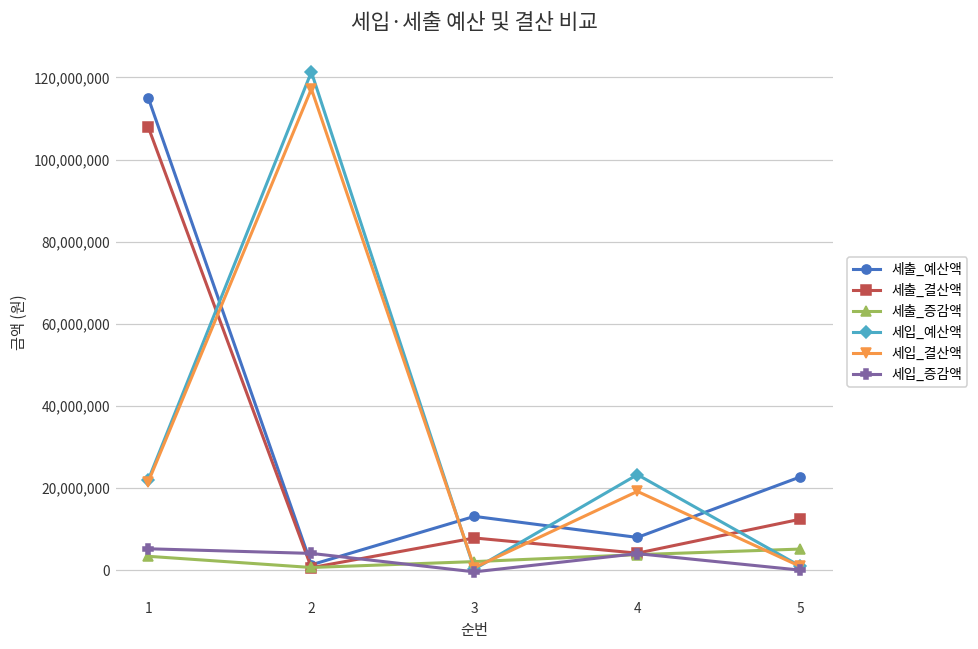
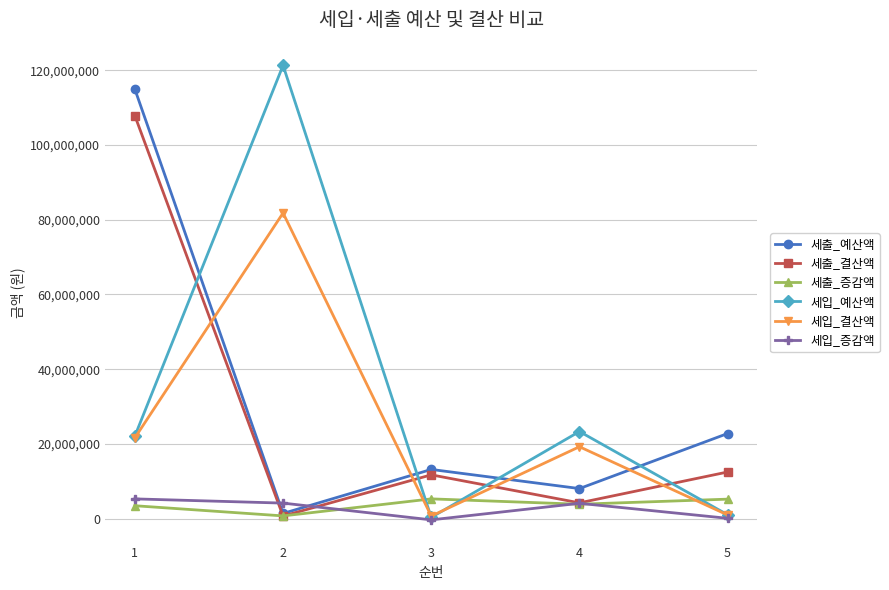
세입_결산액, 2: 117,000,000 -> 82,000,000
세출_결산액, 3: 8,000,000 -> 12,000,000
세출_증감액, 3: 2,000,000 -> 5,000,000
